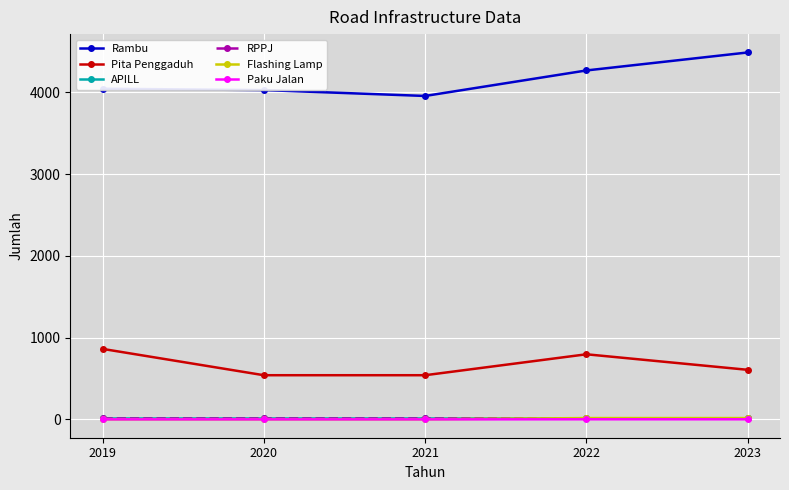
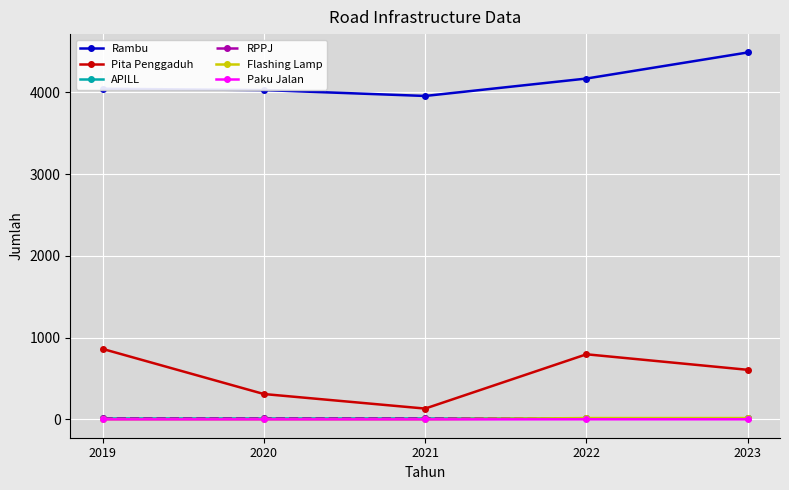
Pita Penggaduh, 2020: 500 -> 300
Pita Penggaduh, 2021: 500 -> 100
Rambu, 2022: 4300 -> 4200
